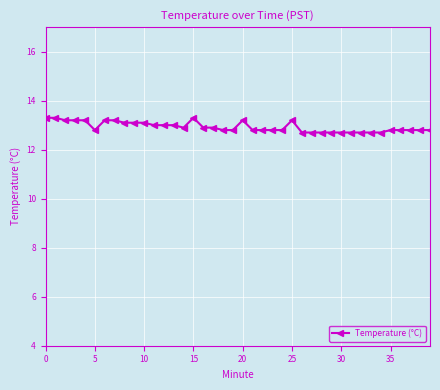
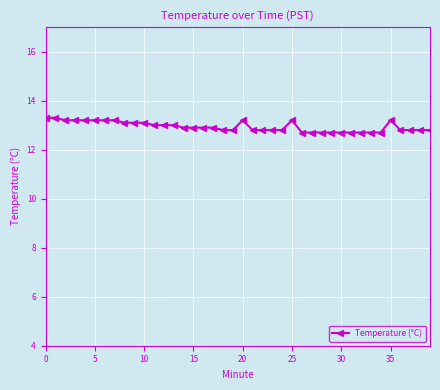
5: 12.8 -> 13.2
15: 13.3 -> 12.9
35: 12.8 -> 13.2
